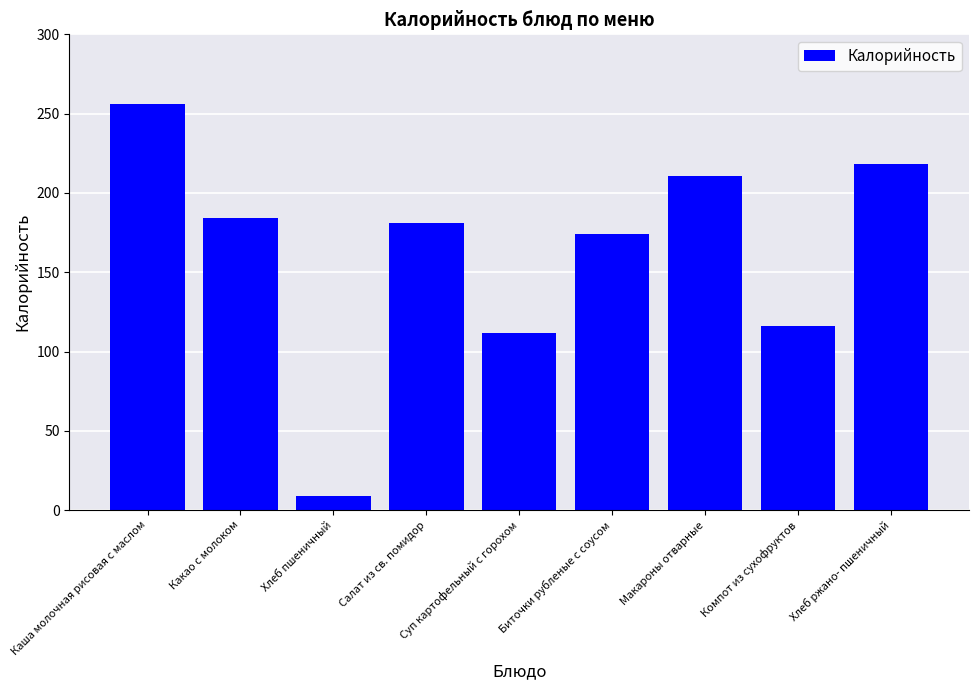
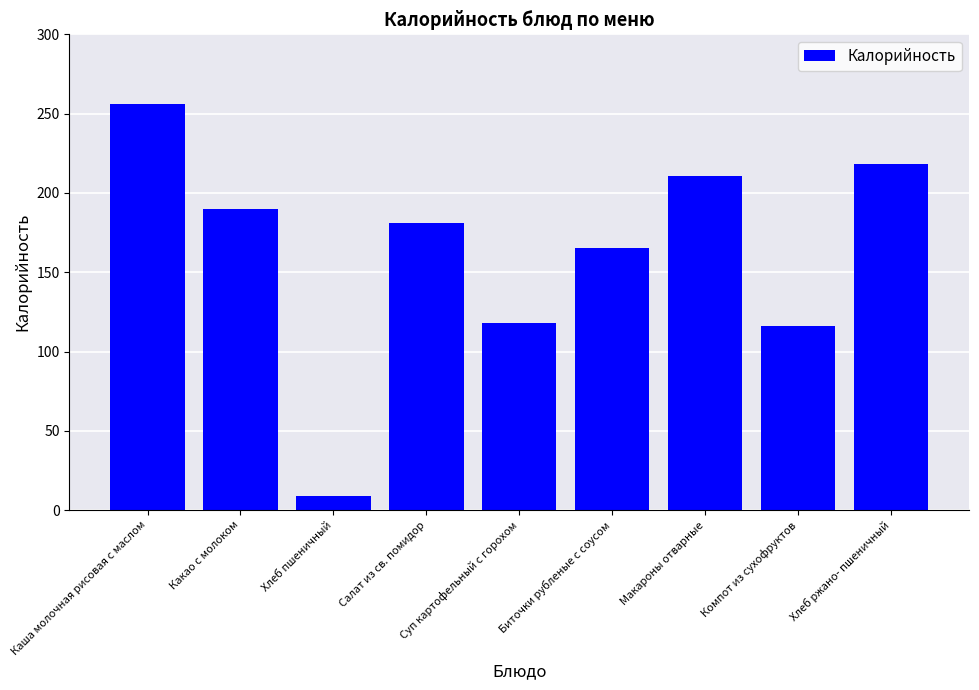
Какао с молоком: 184 -> 190
Суп картофельный с горохом: 112 -> 118
Биточки рубленые с соусом: 174 -> 165
